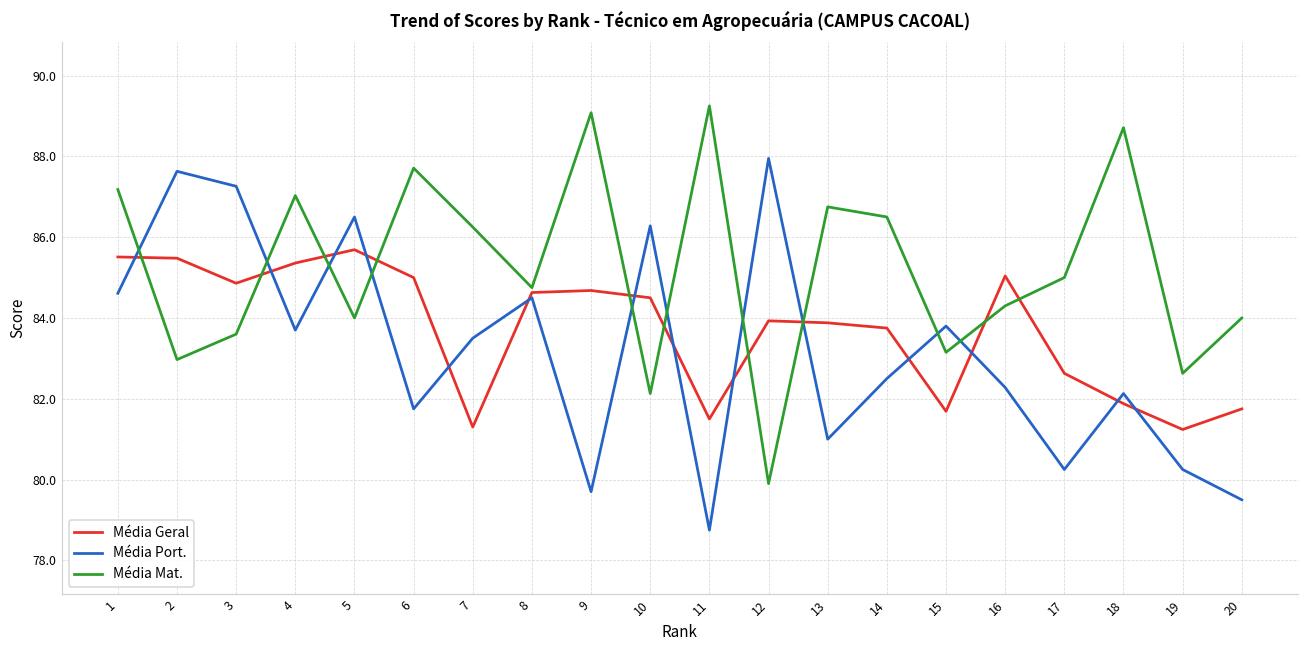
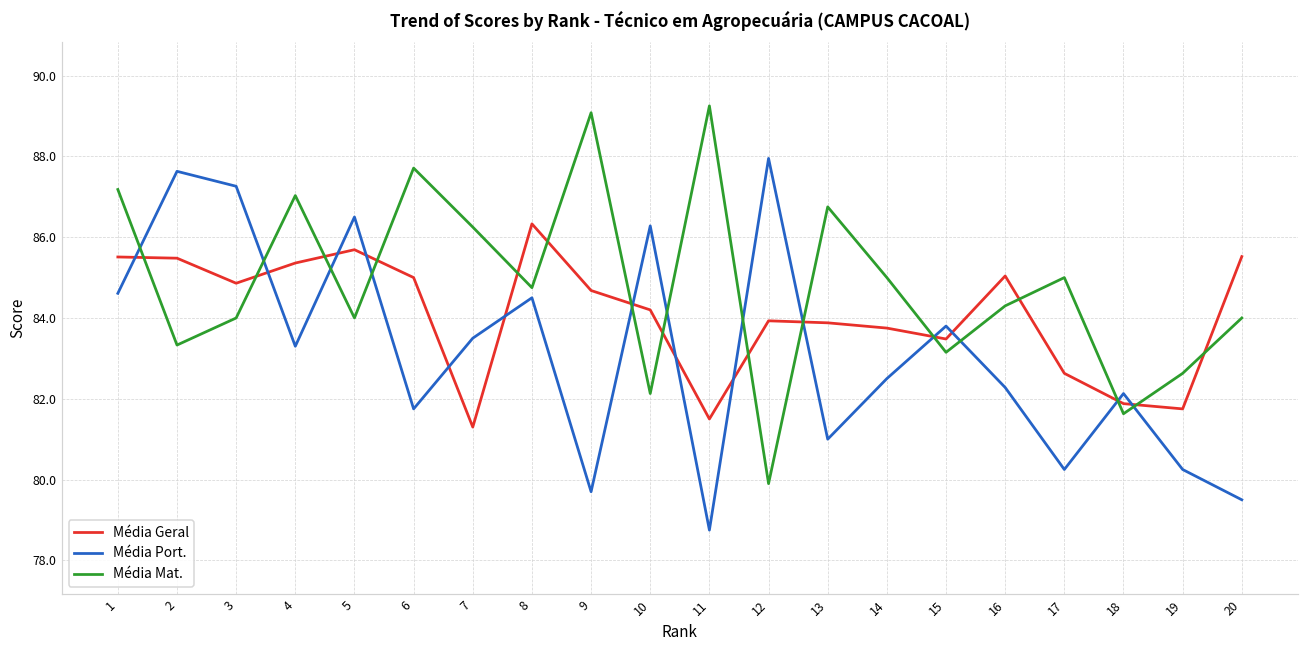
Média Mat., 2: 83.0 -> 83.3
Média Mat., 3: 83.6 -> 84.0
Média Port., 4: 83.7 -> 83.3
Média Geral, 8: 84.6 -> 86.3
Média Geral, 10: 84.5 -> 84.2
Média Mat., 14: 86.5 -> 85.0
Média Geral, 15: 81.7 -> 83.5
Média Mat., 18: 88.7 -> 81.6
Média Geral, 19: 81.2 -> 81.8
Média Geral, 20: 81.8 -> 85.5
